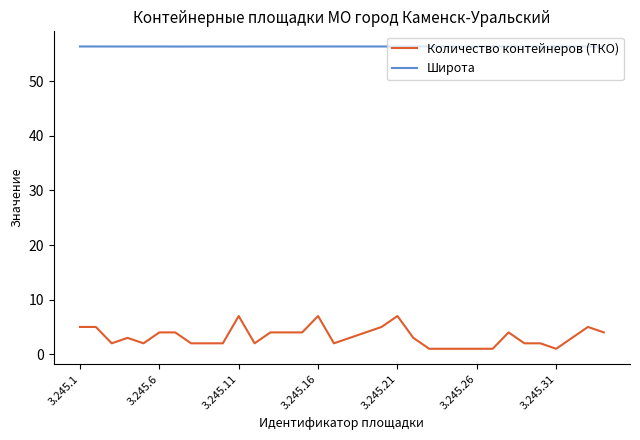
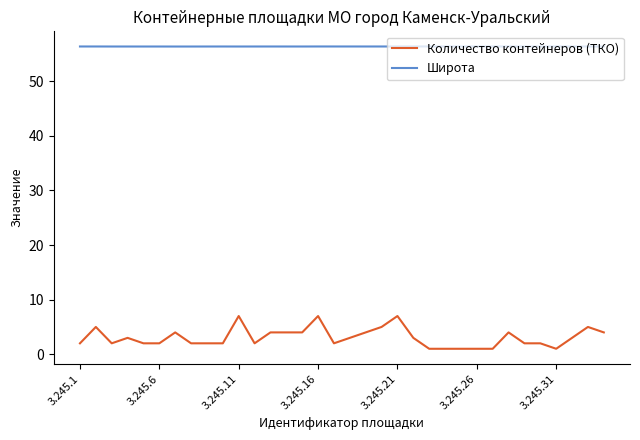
Количество контейнеров (ТКО), 3.245.1: 5 -> 2
Количество контейнеров (ТКО), 3.245.6: 4 -> 2
